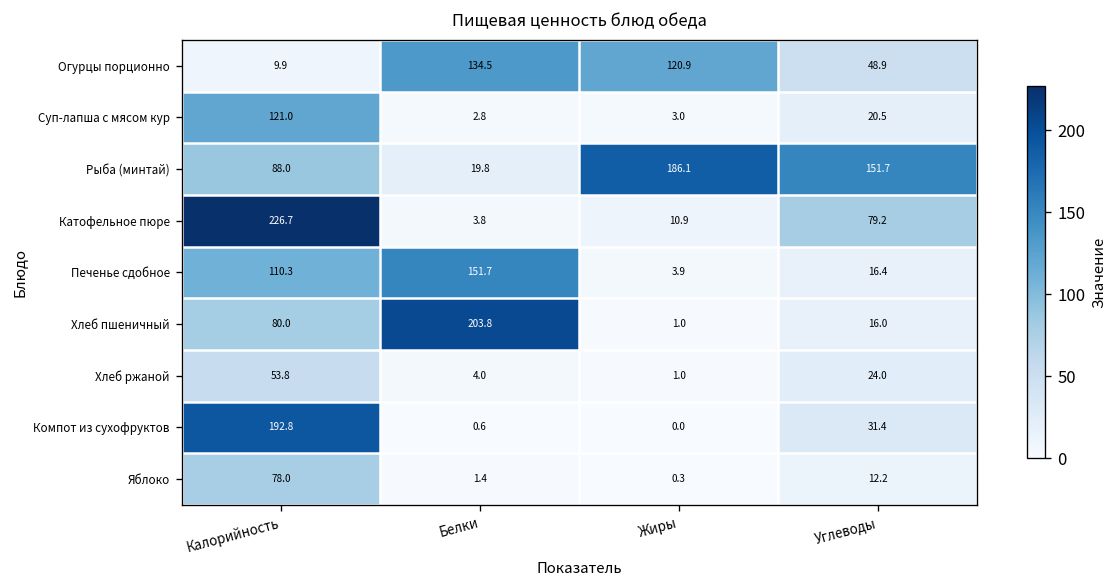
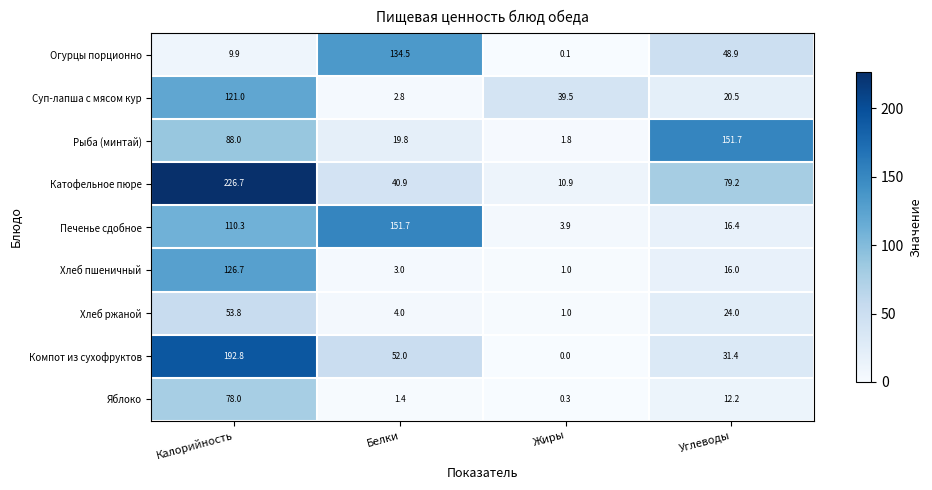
Огурцы порционно, Жиры: 120.9 -> 0.1
Суп-лапша с мясом кур, Жиры: 3.0 -> 39.5
Рыба (минтай), Жиры: 186.1 -> 1.8
Катофельное пюре, Белки: 3.8 -> 40.9
Хлеб пшеничный, Калорийность: 80.0 -> 126.7
Хлеб пшеничный, Белки: 203.8 -> 3.0
Компот из сухофруктов, Белки: 0.6 -> 52.0
